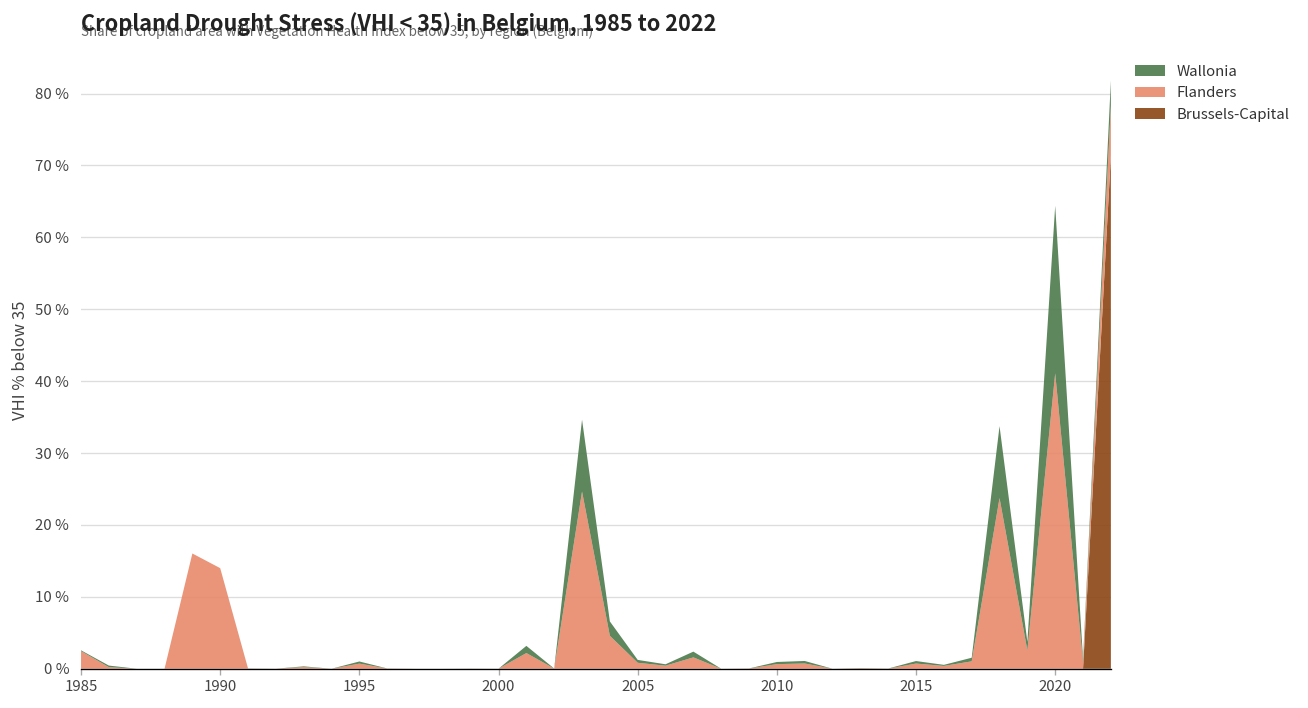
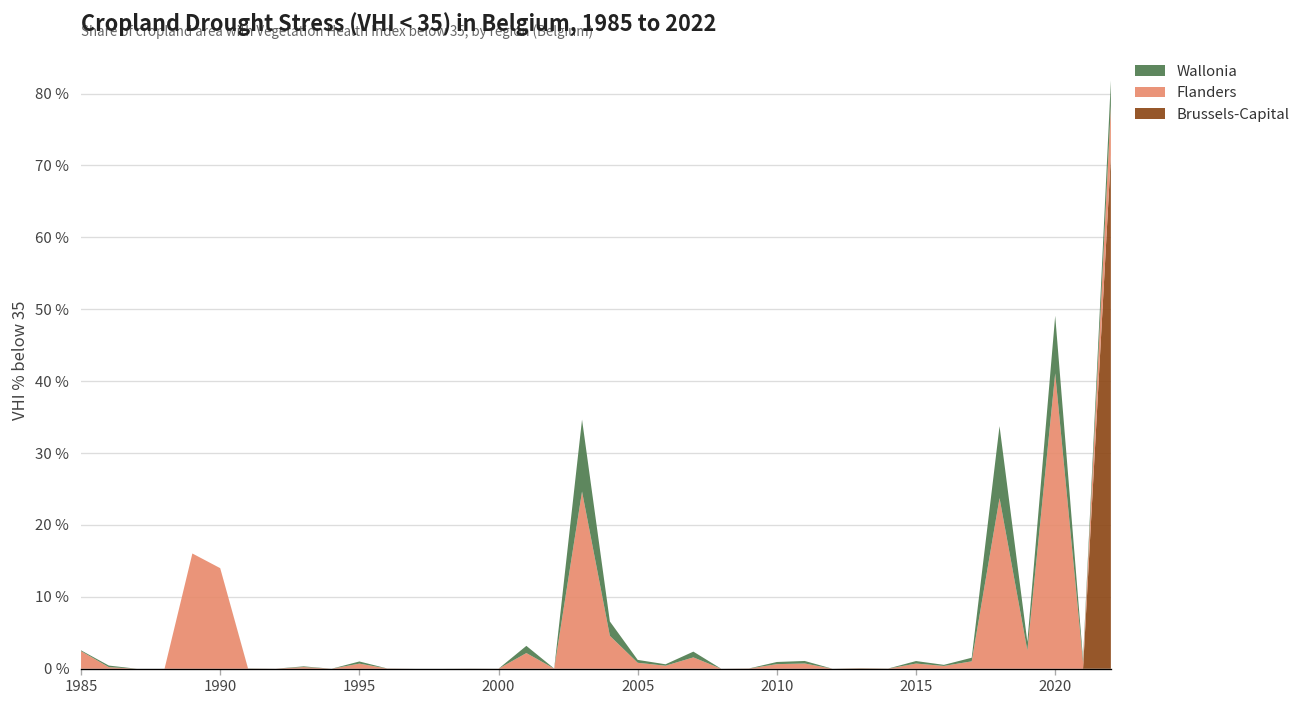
Wallonia, 2020: 23 % -> 8 %
